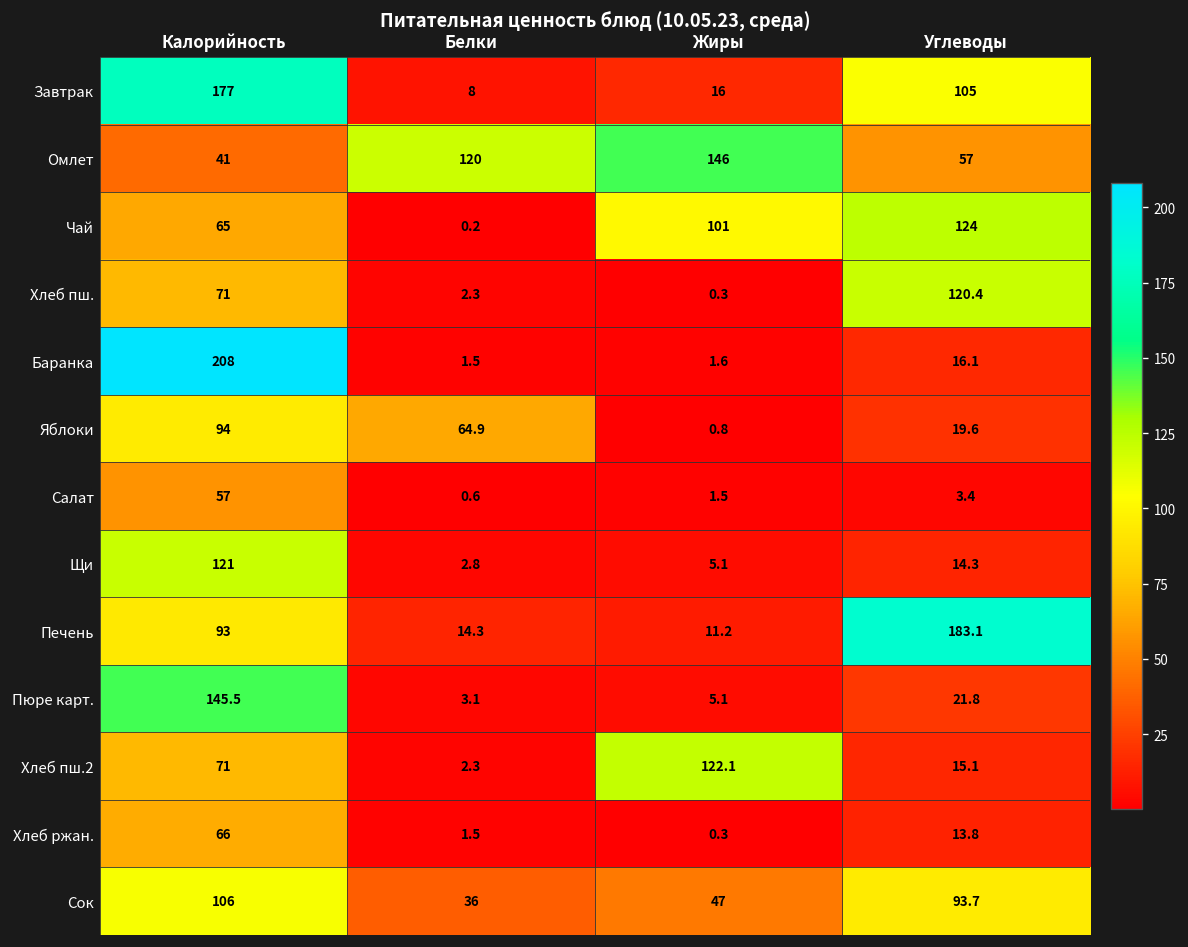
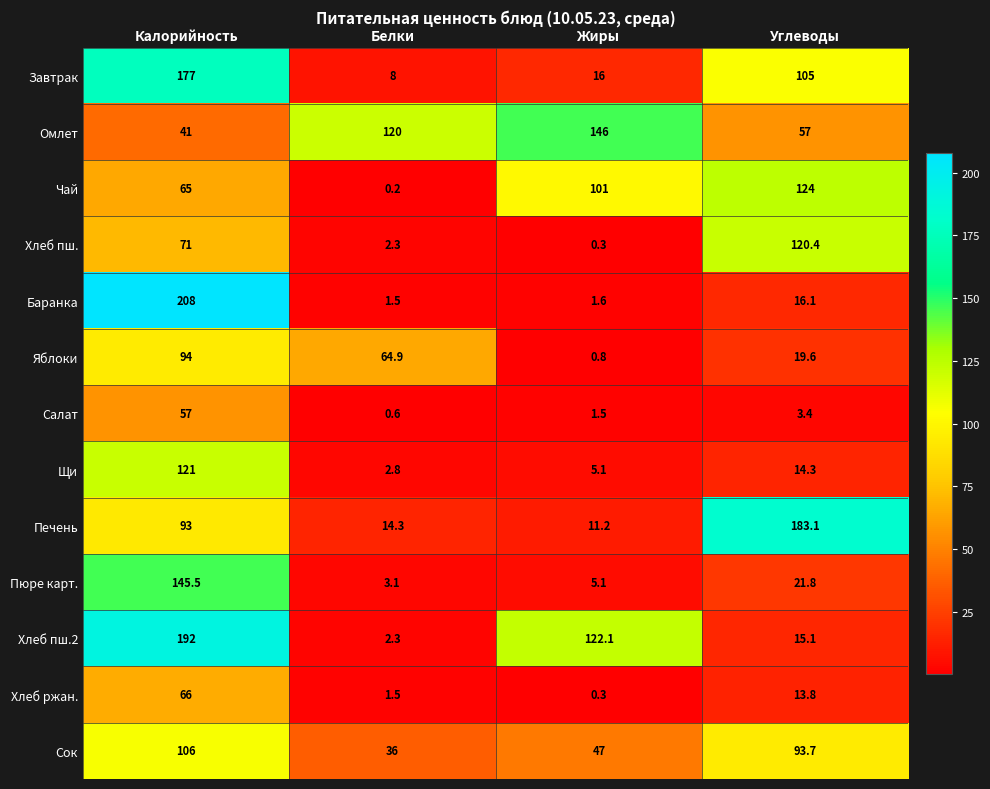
Хлеб пш.2, Калорийность: 71 -> 192
